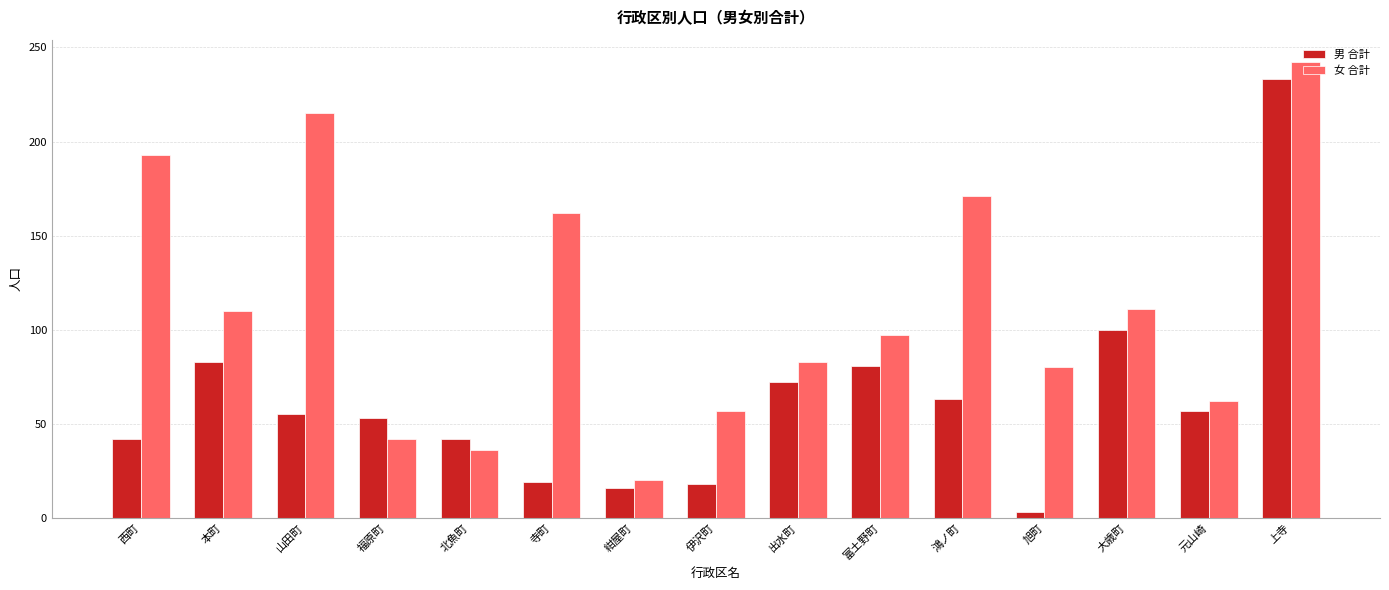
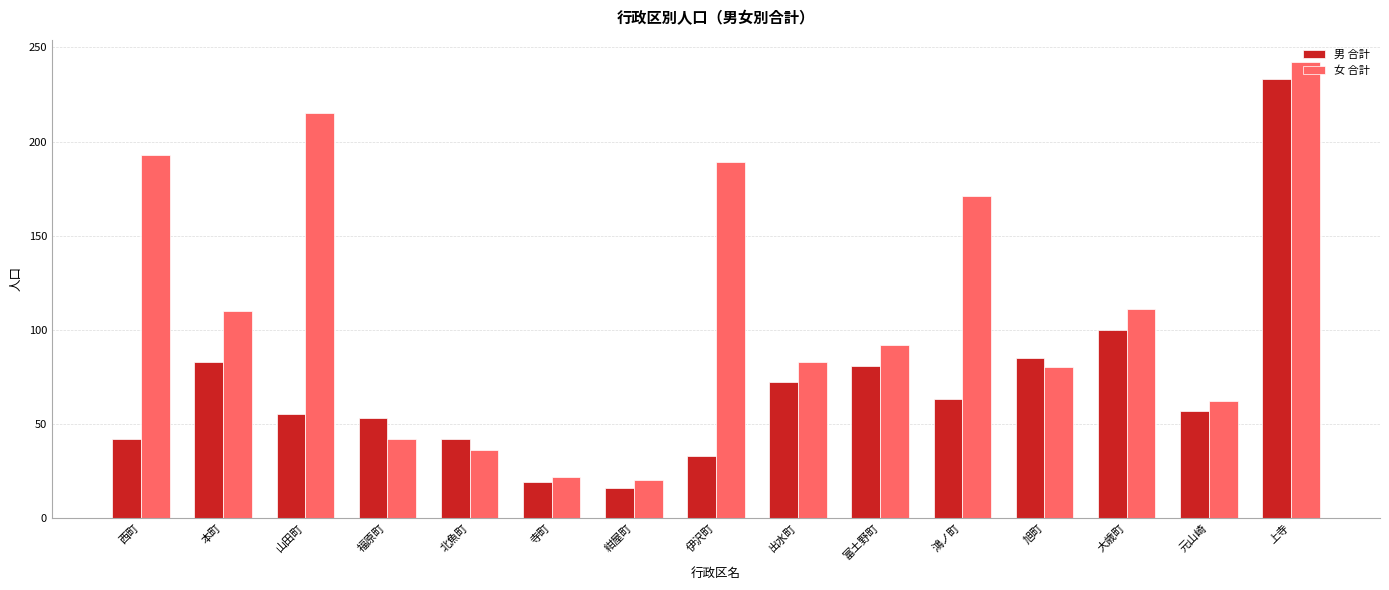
女 合計, 寺町: 162 -> 22
男 合計, 伊沢町: 18 -> 33
女 合計, 伊沢町: 57 -> 189
女 合計, 富土野町: 97 -> 92
男 合計, 旭町: 3 -> 85
